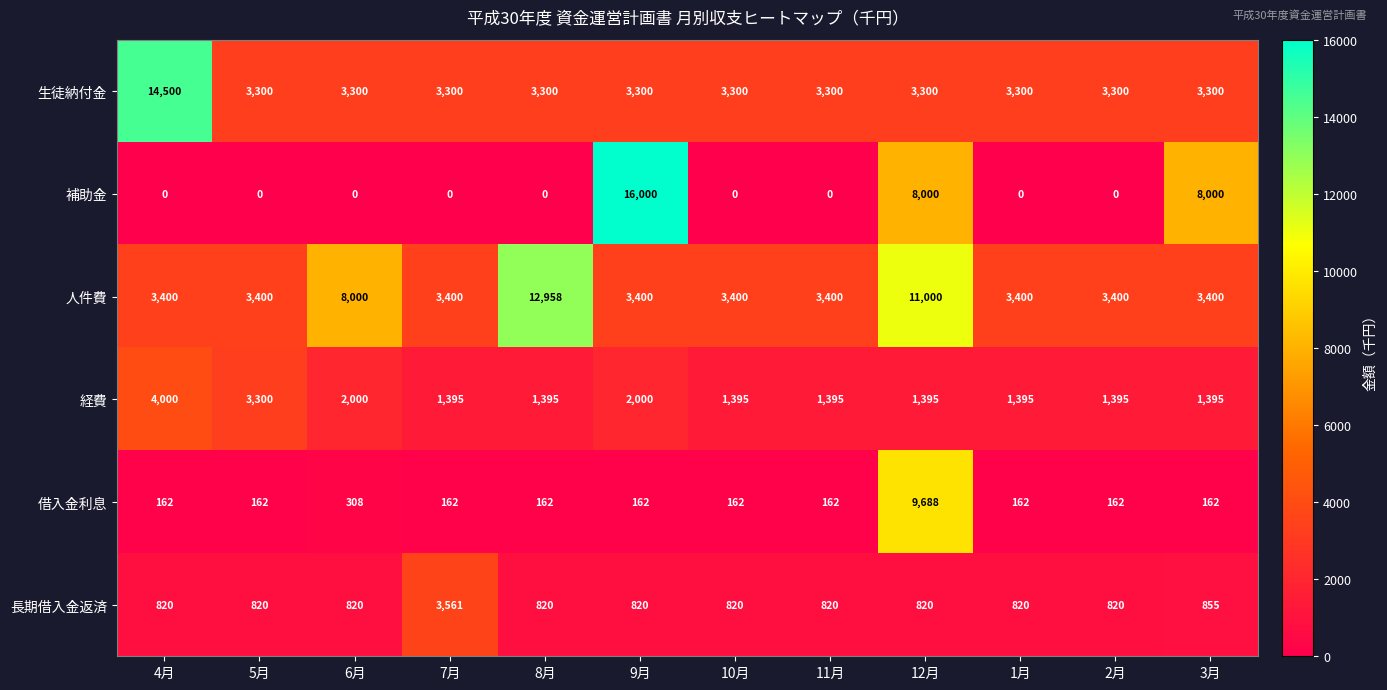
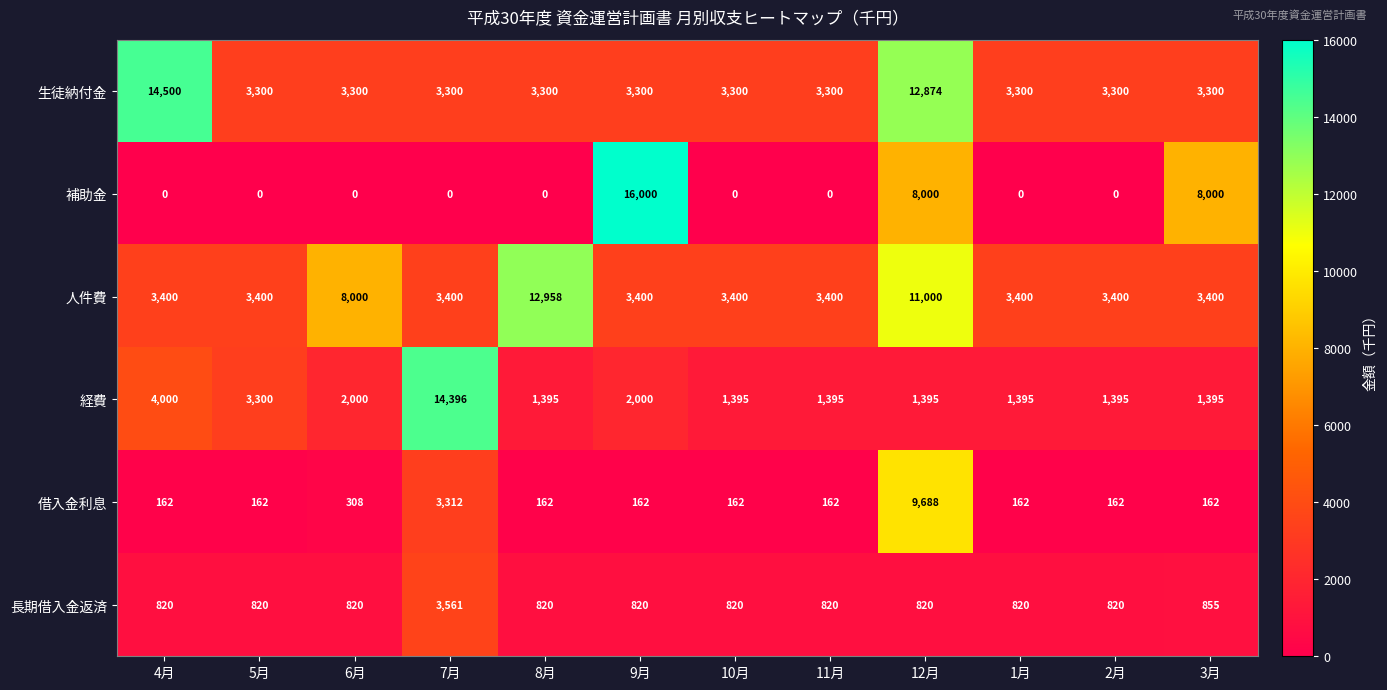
生徒納付金, 12月: 3,300 -> 12,874
経費, 7月: 1,395 -> 14,396
借入金利息, 7月: 162 -> 3,312
